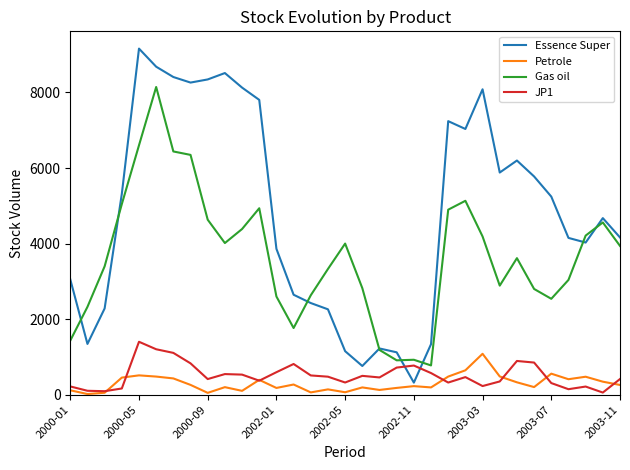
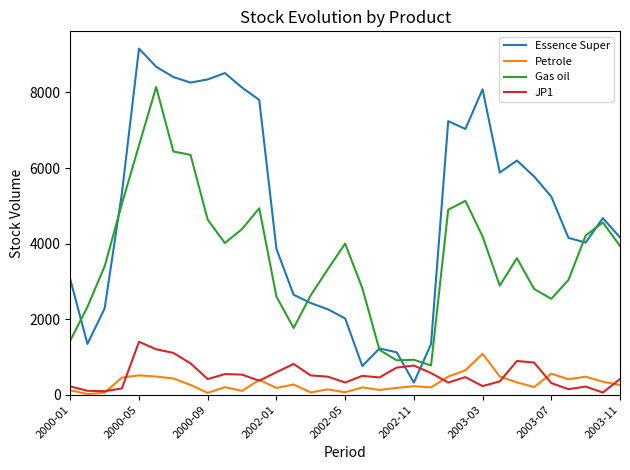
Essence Super, 2002-05: 1200 -> 2000
